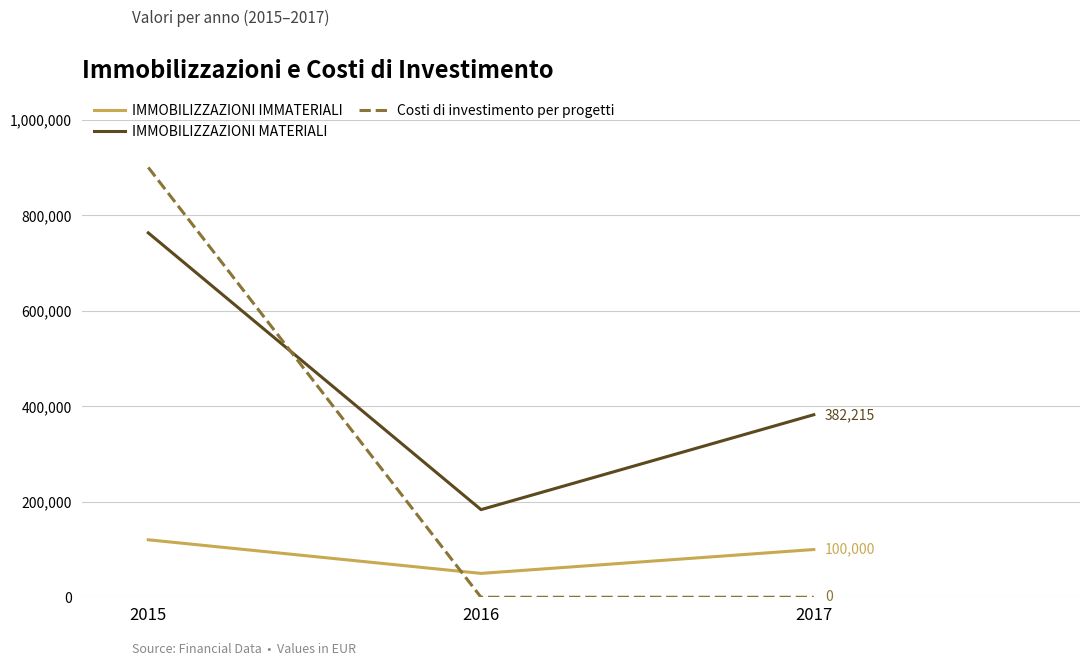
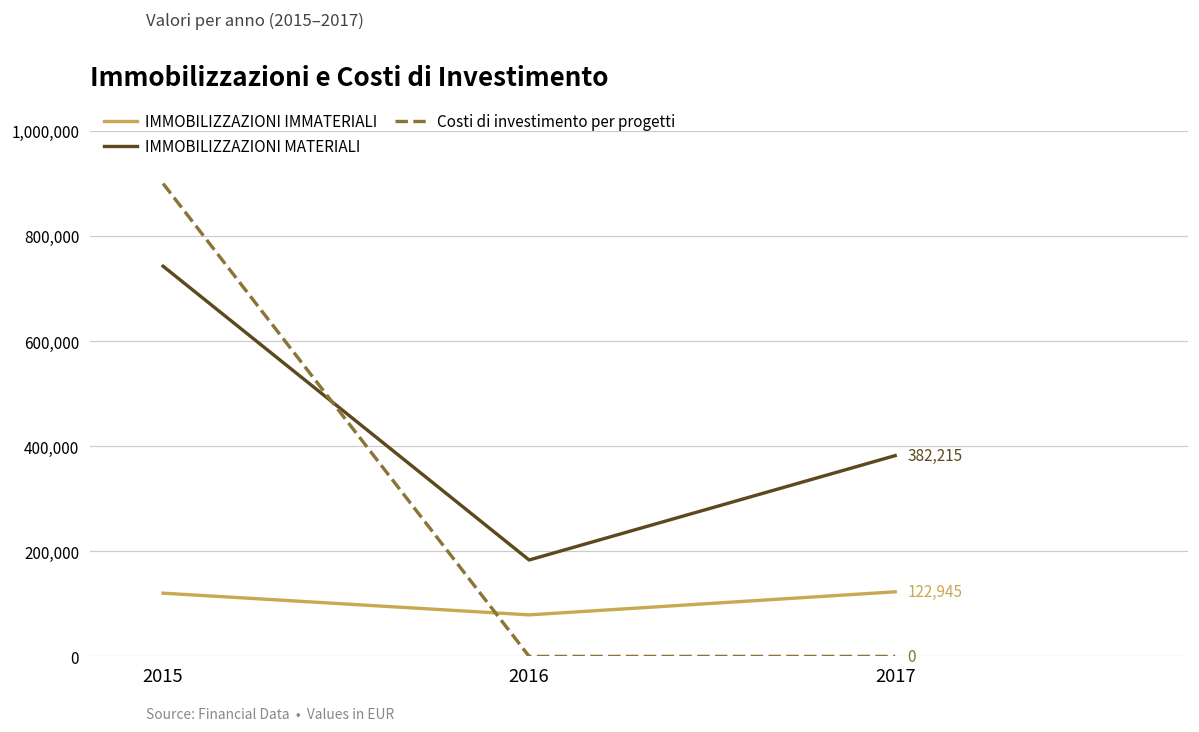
IMMOBILIZZAZIONI MATERIALI, 2015: 760,000 -> 740,000
IMMOBILIZZAZIONI IMMATERIALI, 2016: 50,000 -> 80,000
IMMOBILIZZAZIONI IMMATERIALI, 2017: 100,000 -> 122,945
